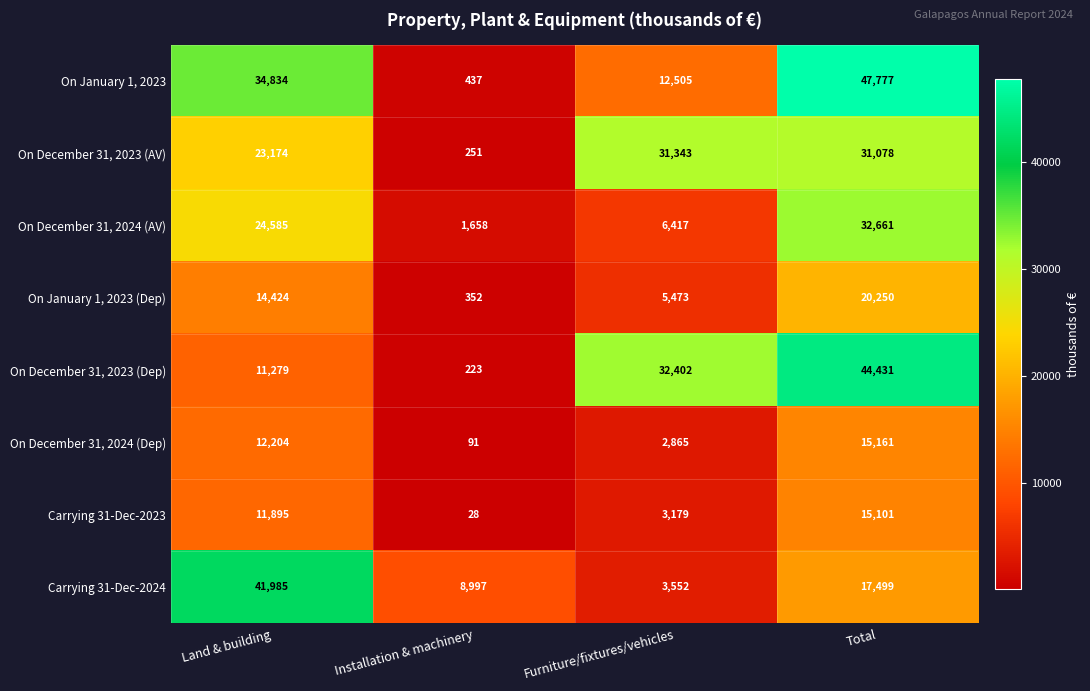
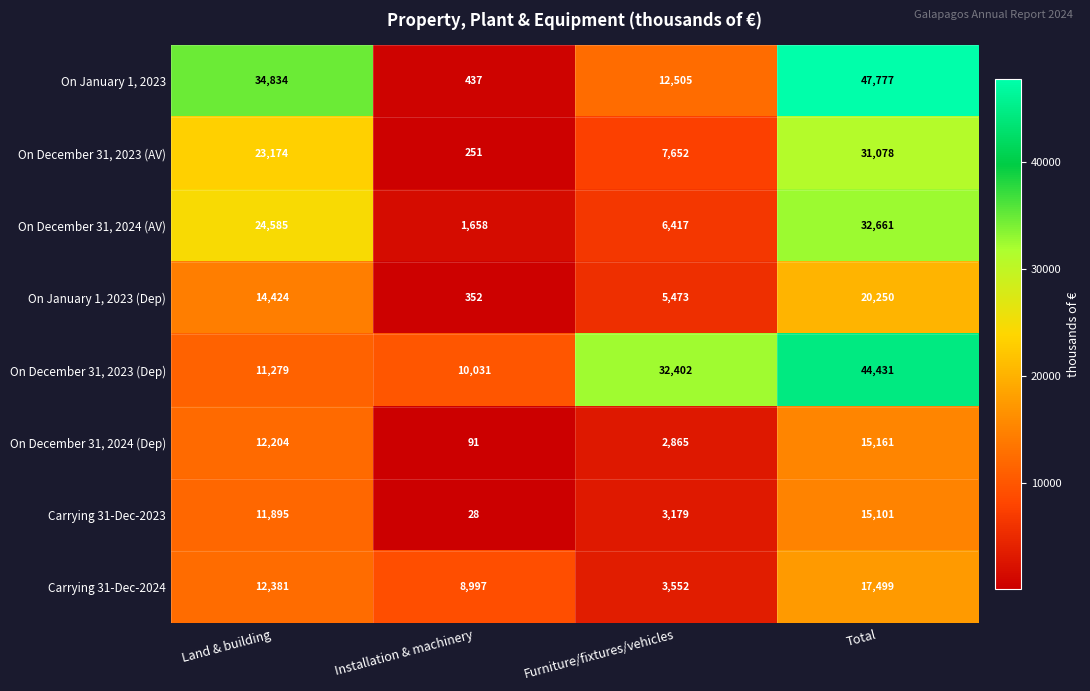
On December 31, 2023 (AV), Furniture/fixtures/vehicles: 31,343 -> 7,652
On December 31, 2023 (Dep), Installation & machinery: 223 -> 10,031
Carrying 31-Dec-2024, Land & building: 41,985 -> 12,381
